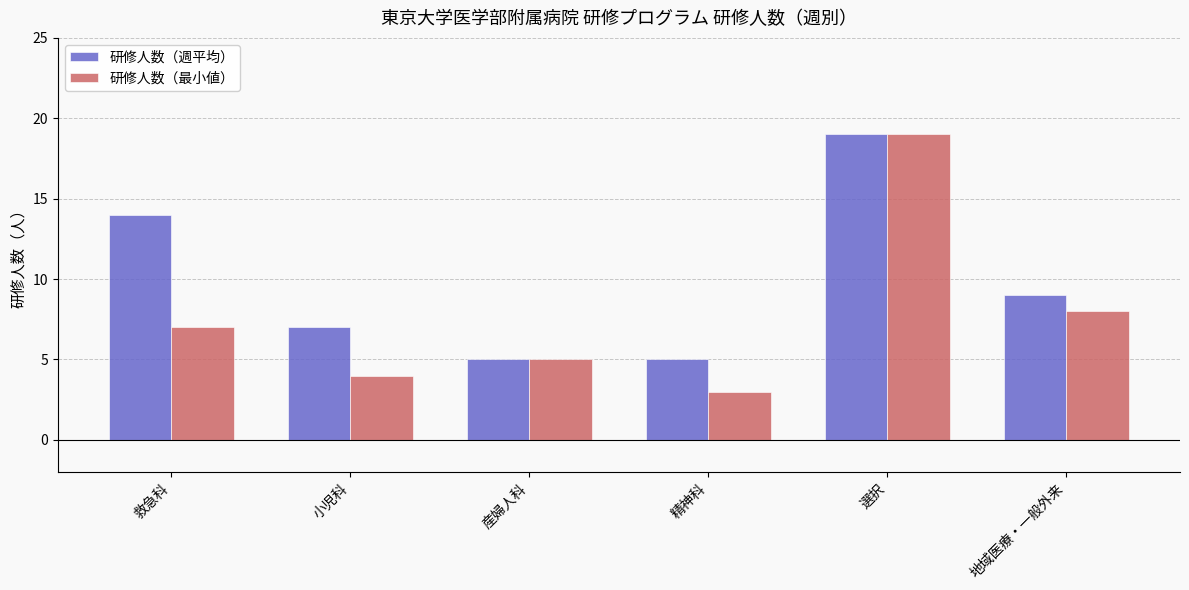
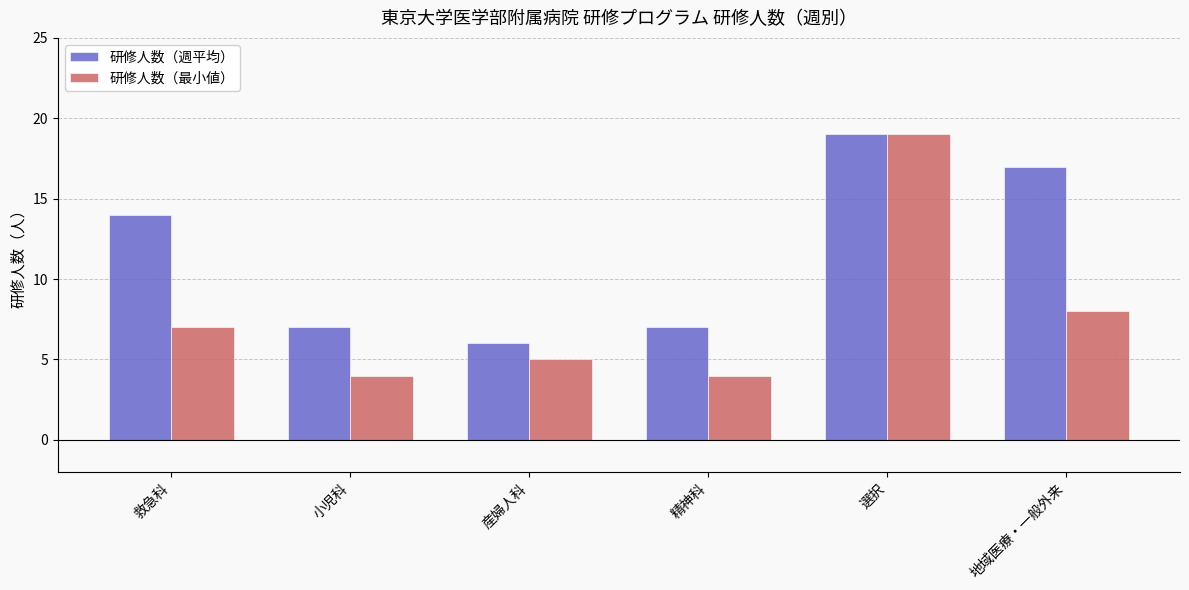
研修人数（週平均）, 産婦人科: 5 -> 6
研修人数（週平均）, 精神科: 5 -> 7
研修人数（最小値）, 精神科: 3 -> 4
研修人数（週平均）, 地域医療・一般外来: 9 -> 17
